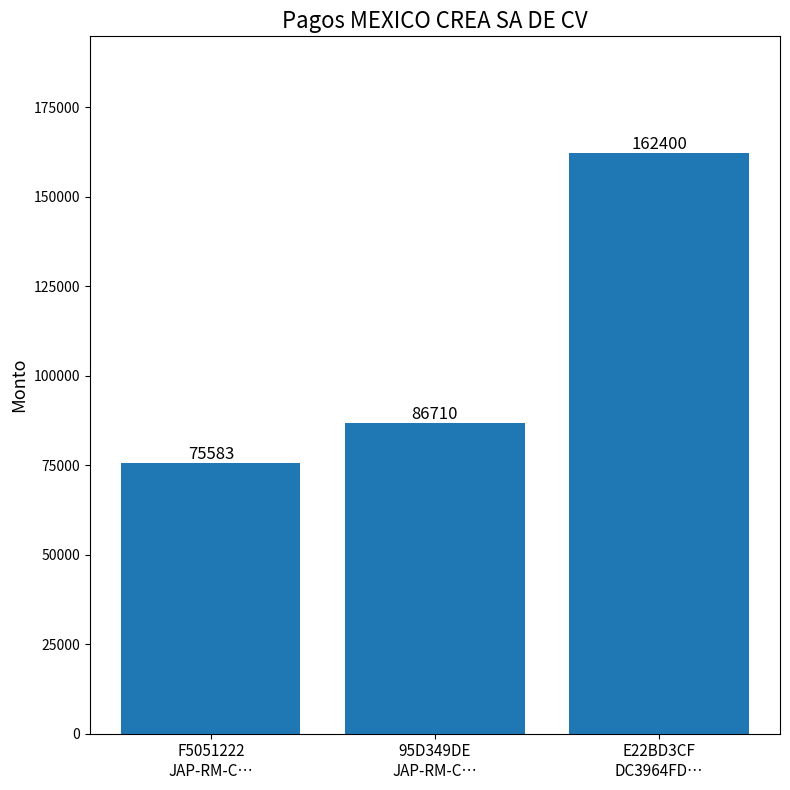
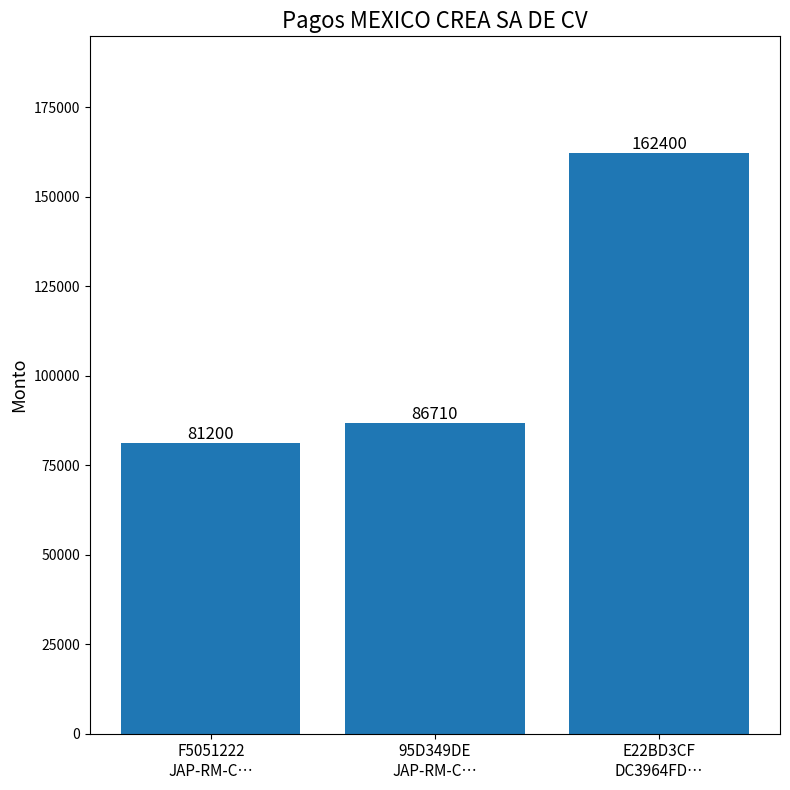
F5051222 JAP-RM-C…: 75583 -> 81200
